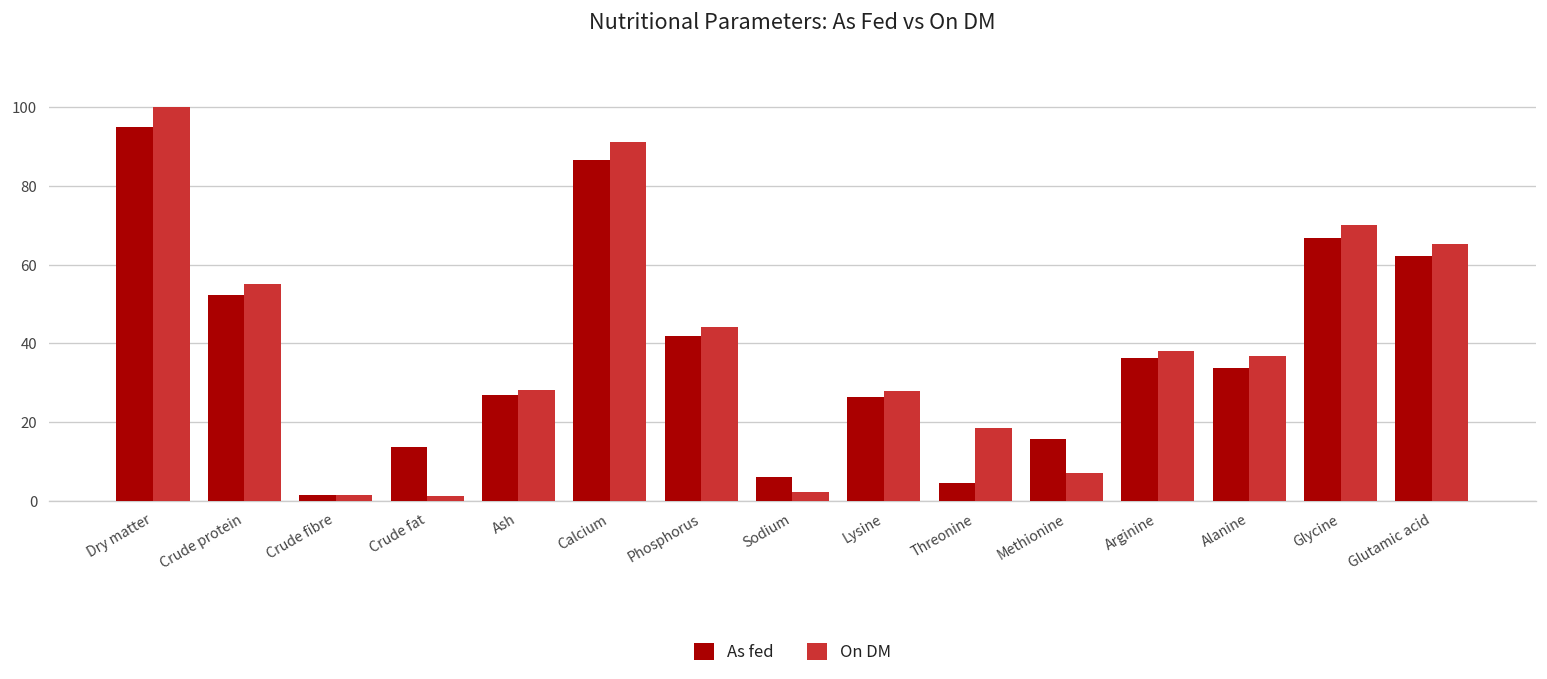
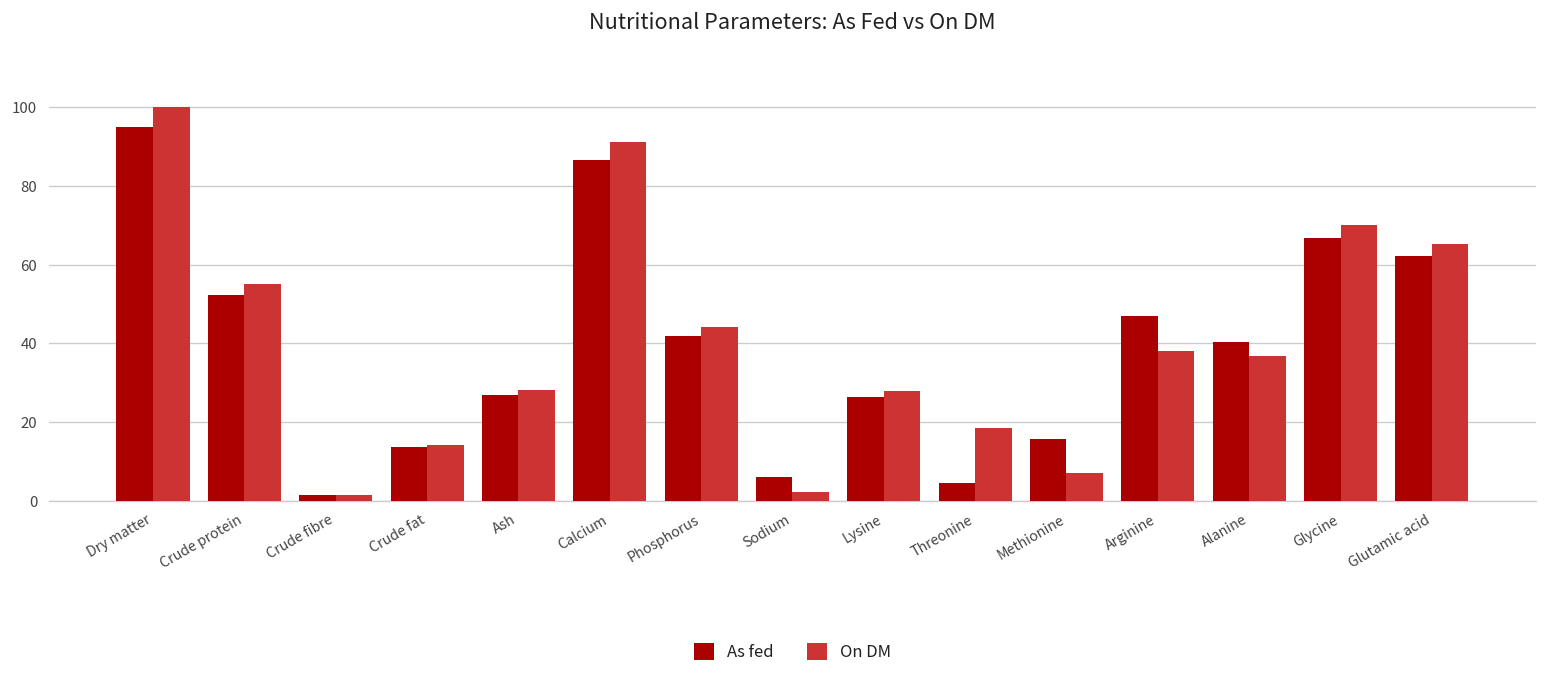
On DM, Crude fat: 1 -> 14
As fed, Arginine: 36 -> 47
As fed, Alanine: 34 -> 40
